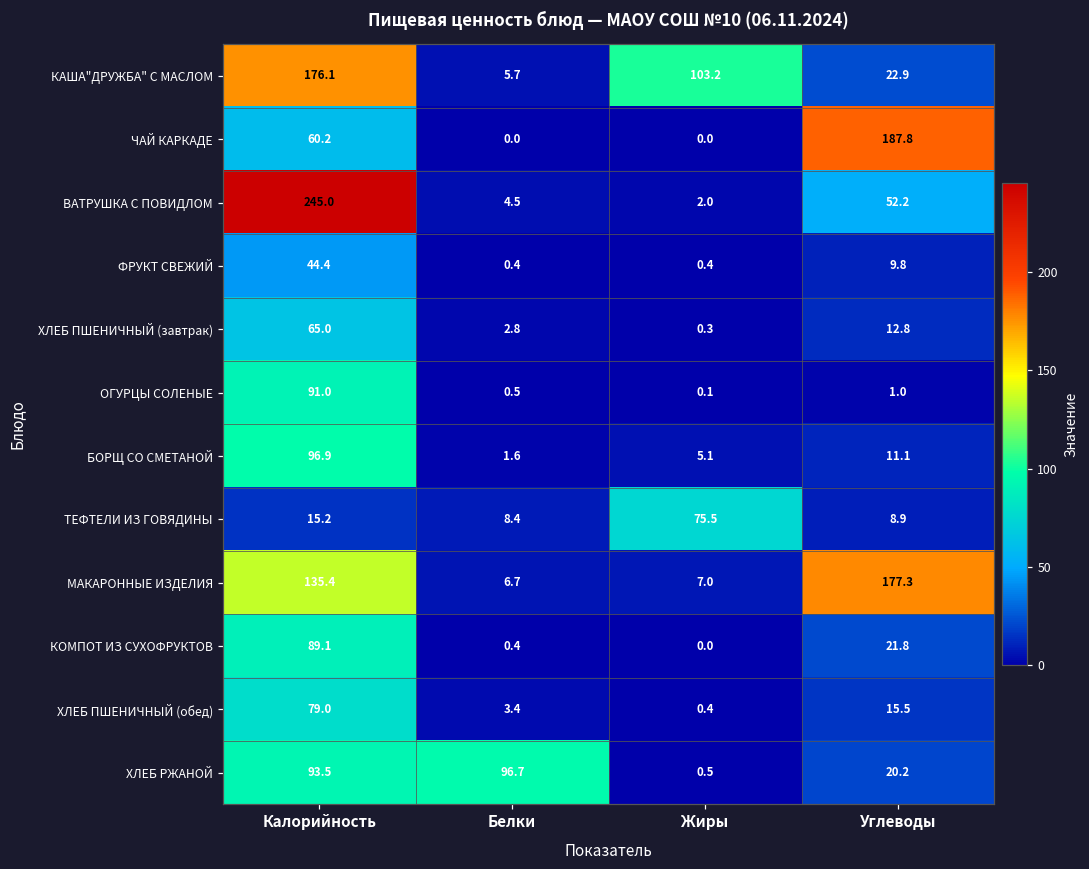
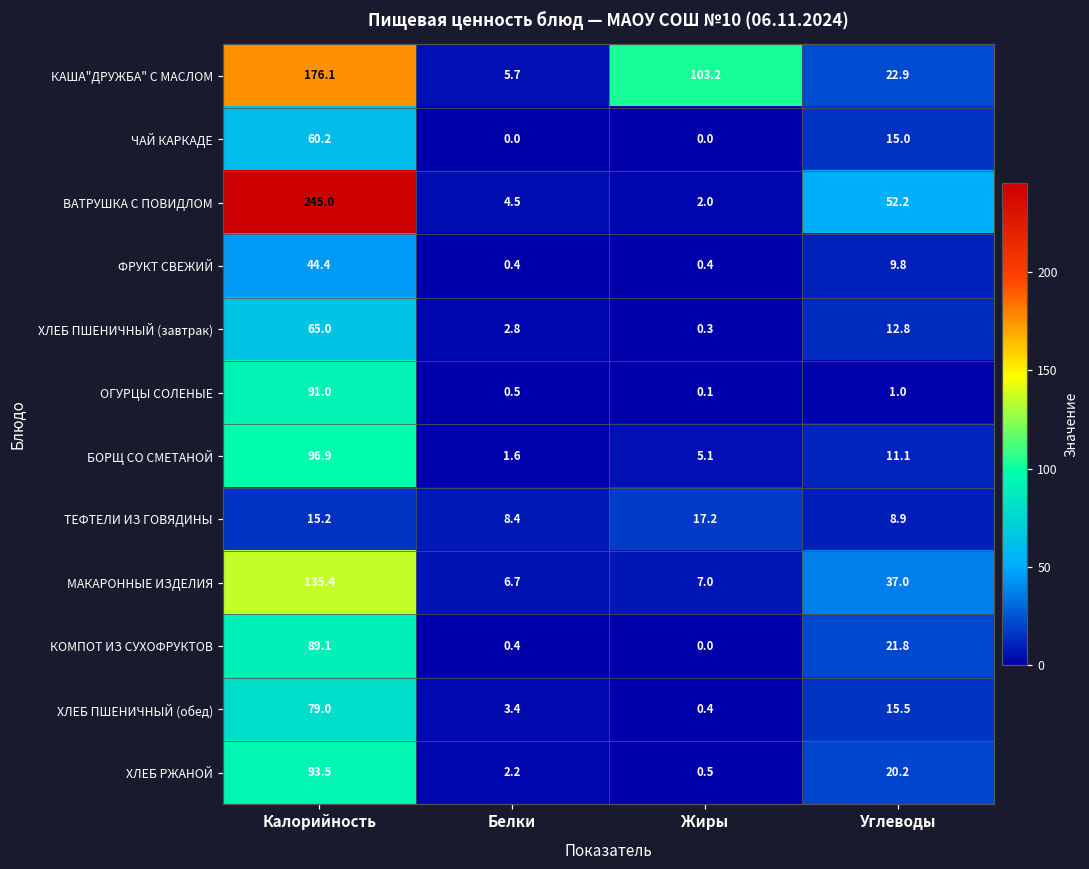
ЧАЙ КАРКАДЕ, Углеводы: 187.8 -> 15.0
ТЕФТЕЛИ ИЗ ГОВЯДИНЫ, Жиры: 75.5 -> 17.2
МАКАРОННЫЕ ИЗДЕЛИЯ, Углеводы: 177.3 -> 37.0
ХЛЕБ РЖАНОЙ, Белки: 96.7 -> 2.2
